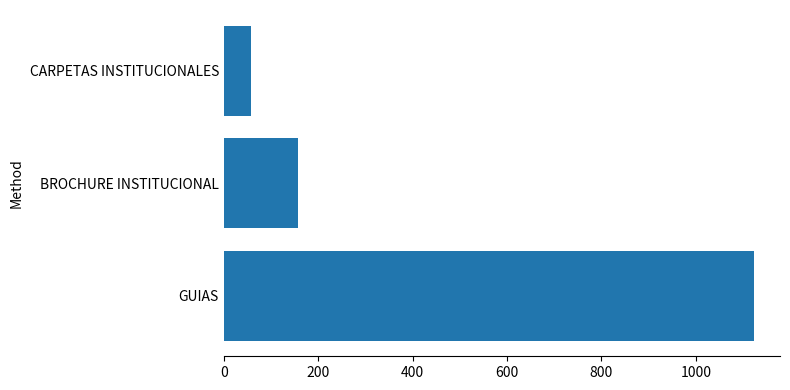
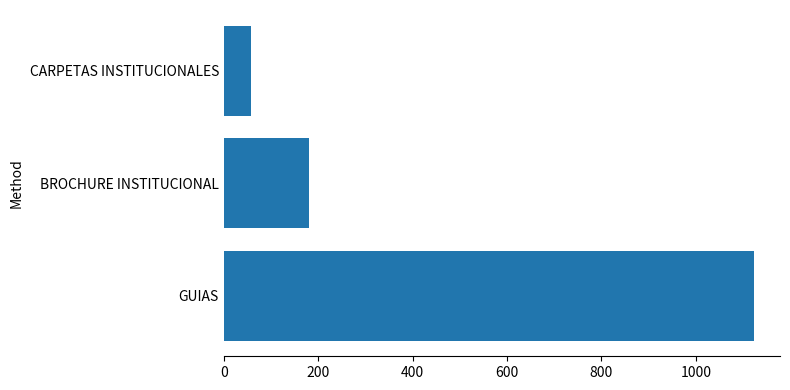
BROCHURE INSTITUCIONAL: 160 -> 180
